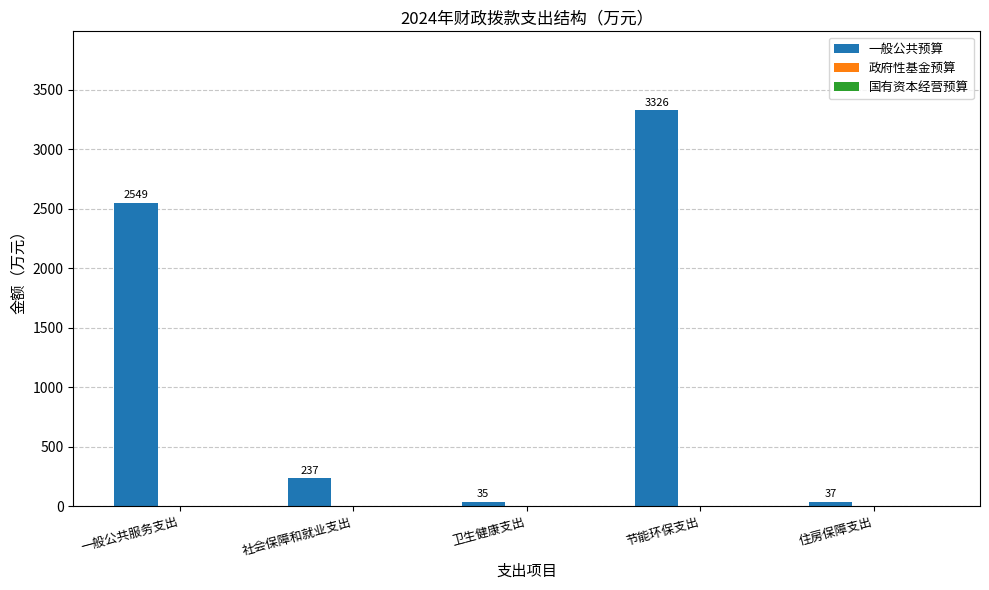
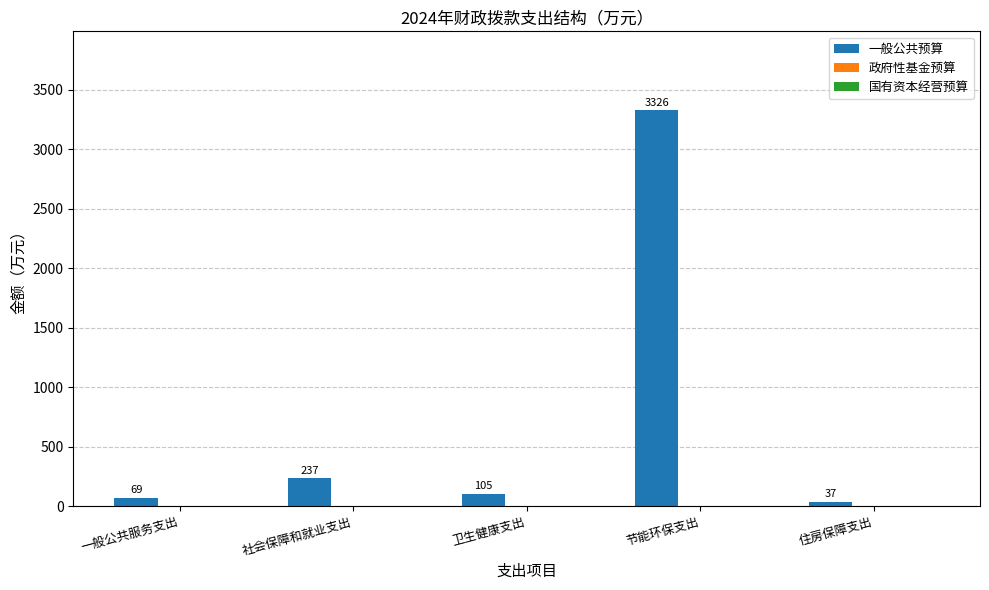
一般公共预算, 一般公共服务支出: 2549 -> 69
一般公共预算, 卫生健康支出: 35 -> 105
